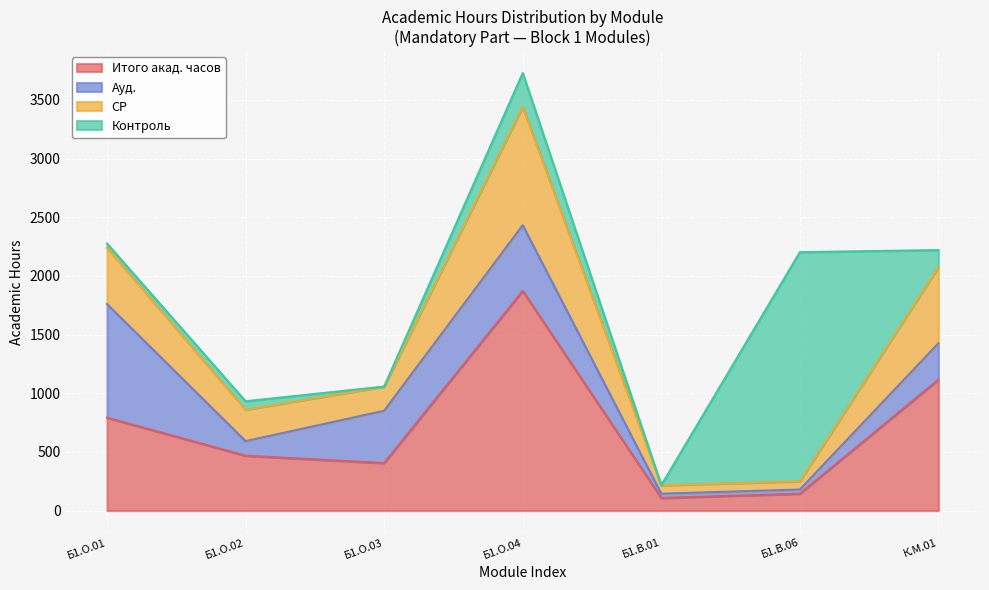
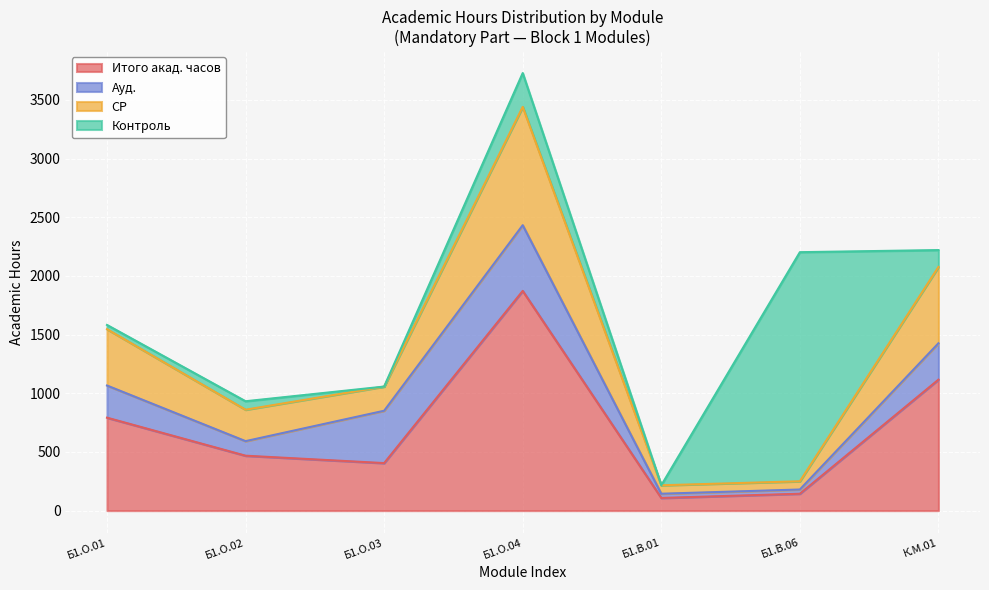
Ауд., Б1.О.01: 970 -> 270
